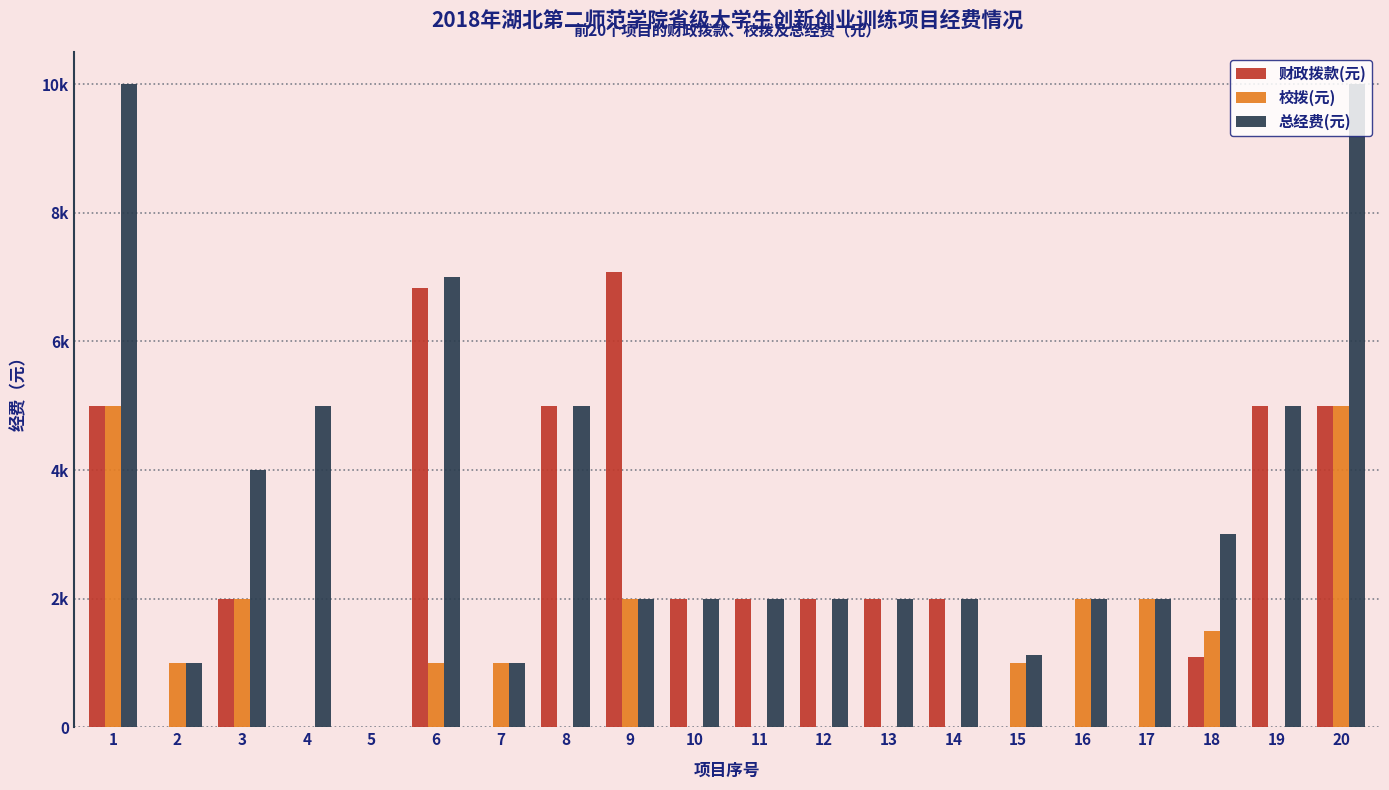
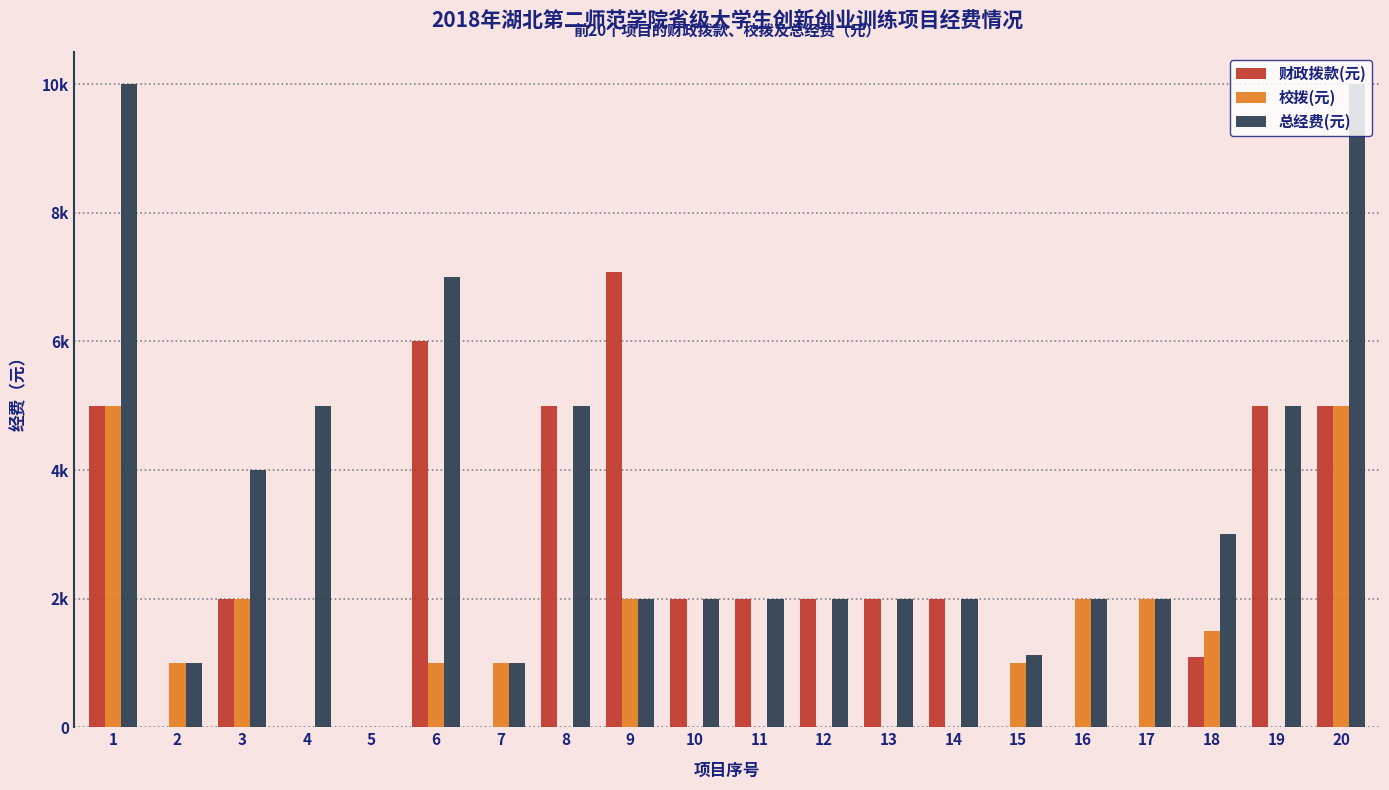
财政拨款(元), 6: 6800 -> 6000
